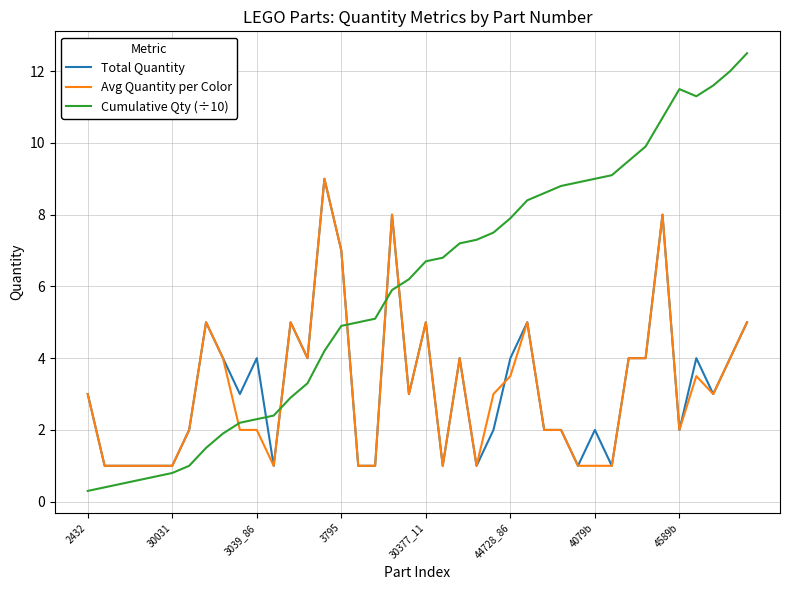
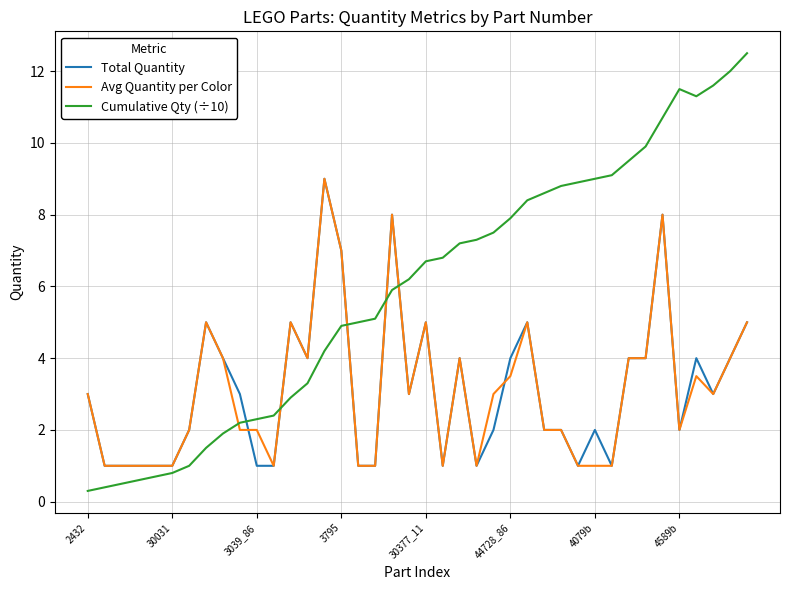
Total Quantity, 3039_86: 4 -> 1
